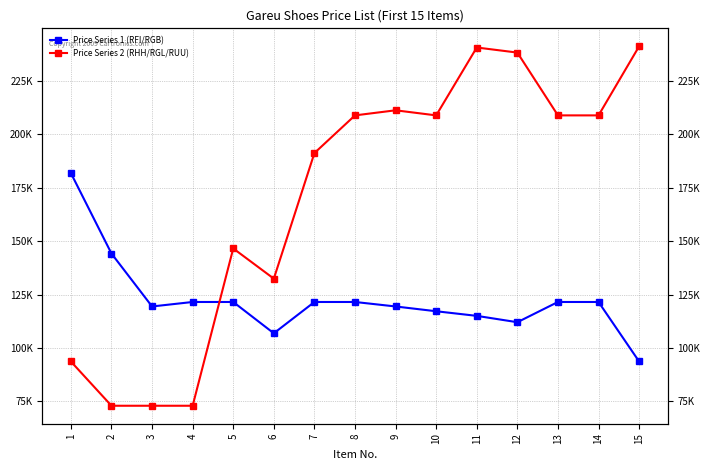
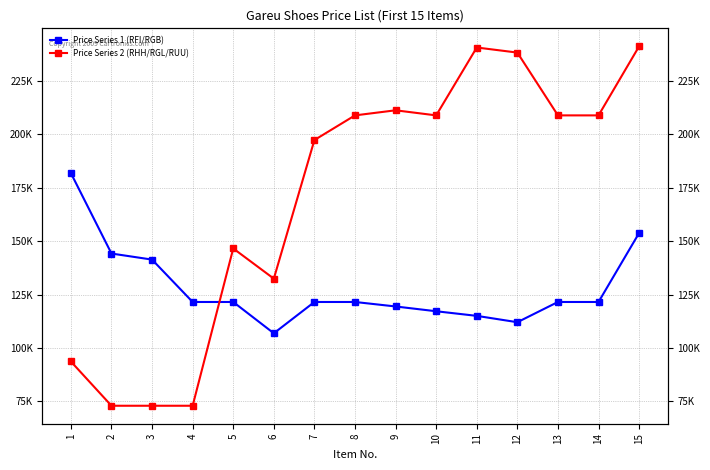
Price Series 1 (RFI/RGB), 3: 119000 -> 141000
Price Series 2 (RHH/RGL/RUU), 7: 191000 -> 197000
Price Series 1 (RFI/RGB), 15: 94000 -> 154000
